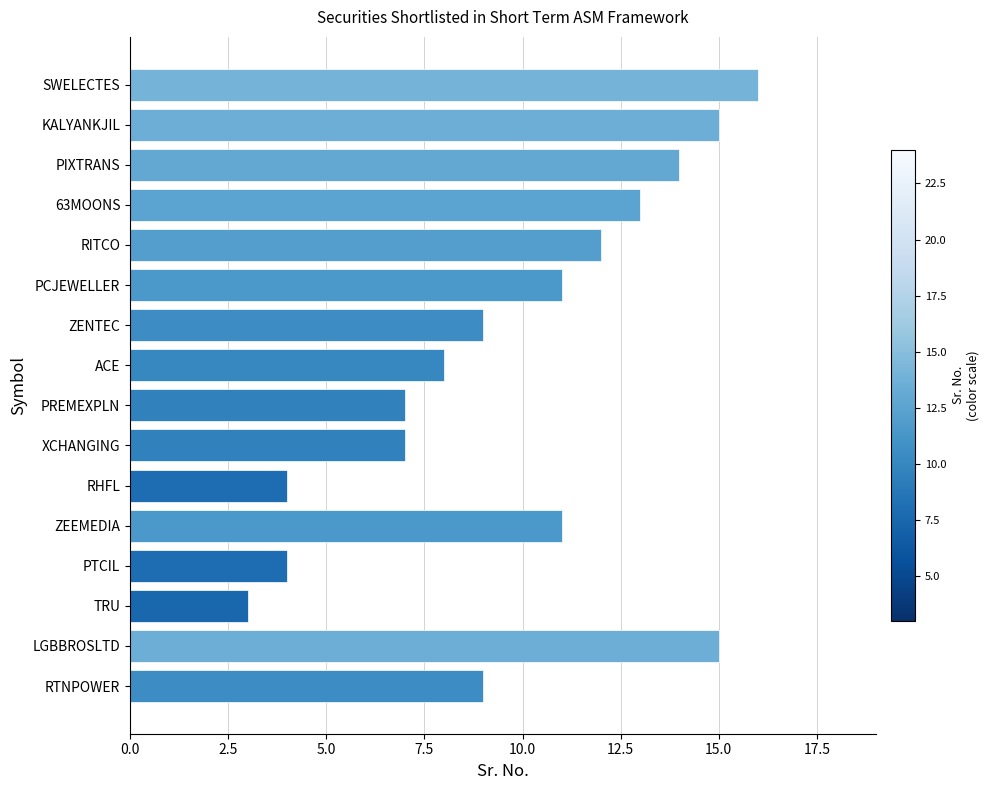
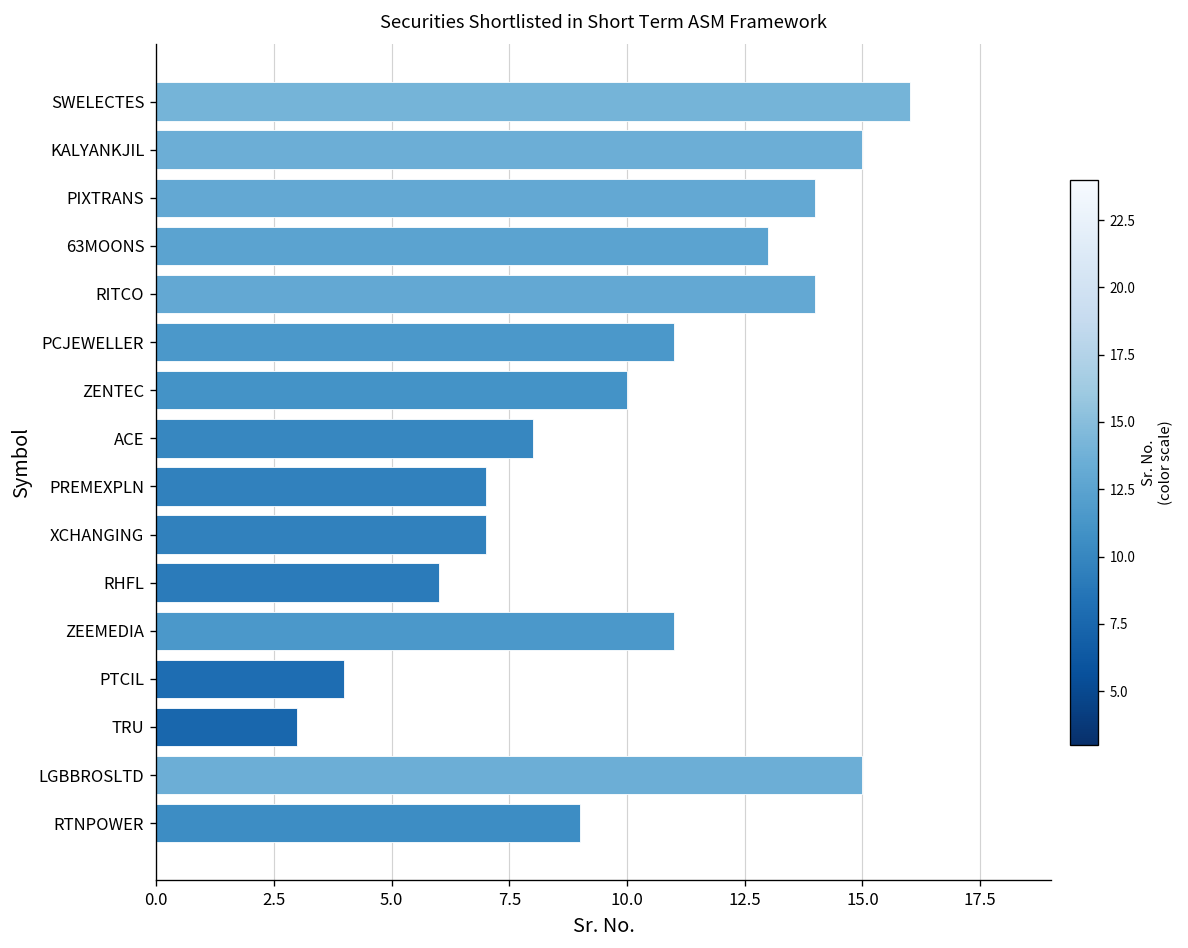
RITCO: 12 -> 14
ZENTEC: 9 -> 10
RHFL: 4 -> 6
